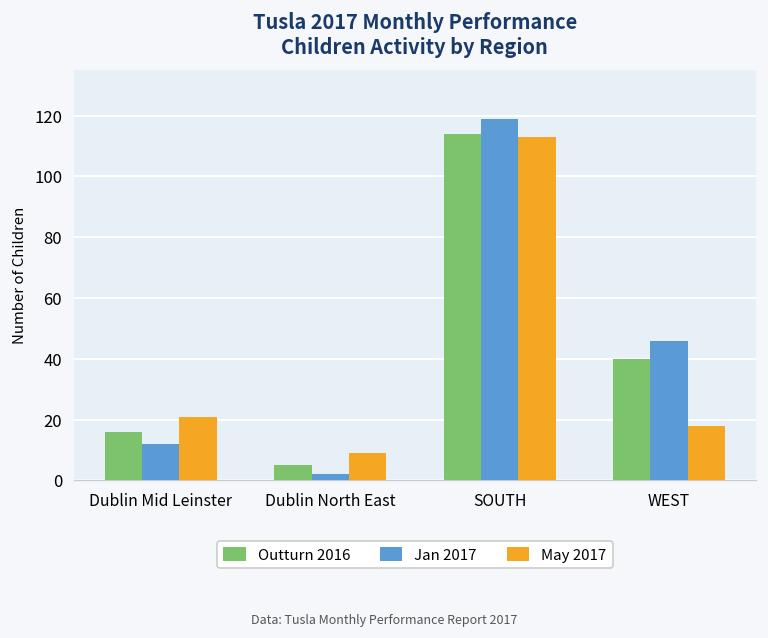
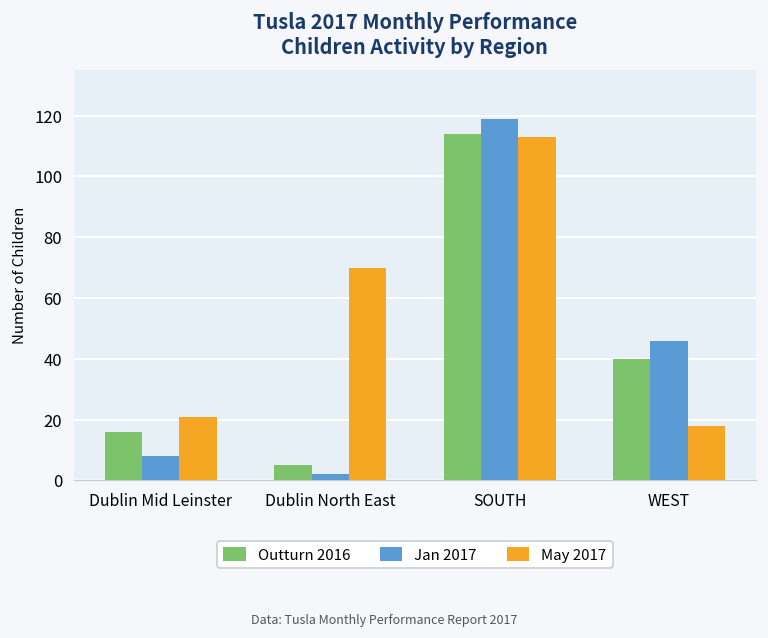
Jan 2017, Dublin Mid Leinster: 12 -> 8
May 2017, Dublin North East: 9 -> 70
